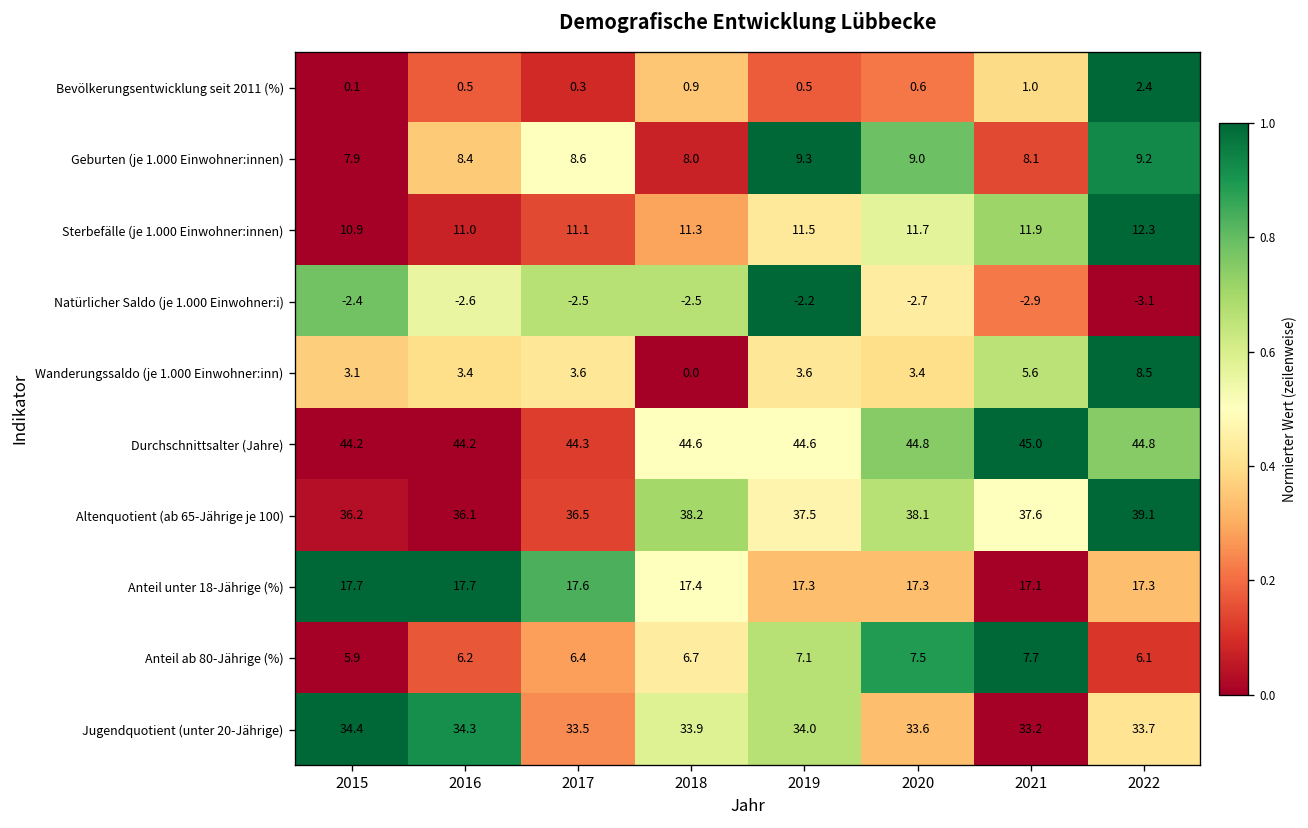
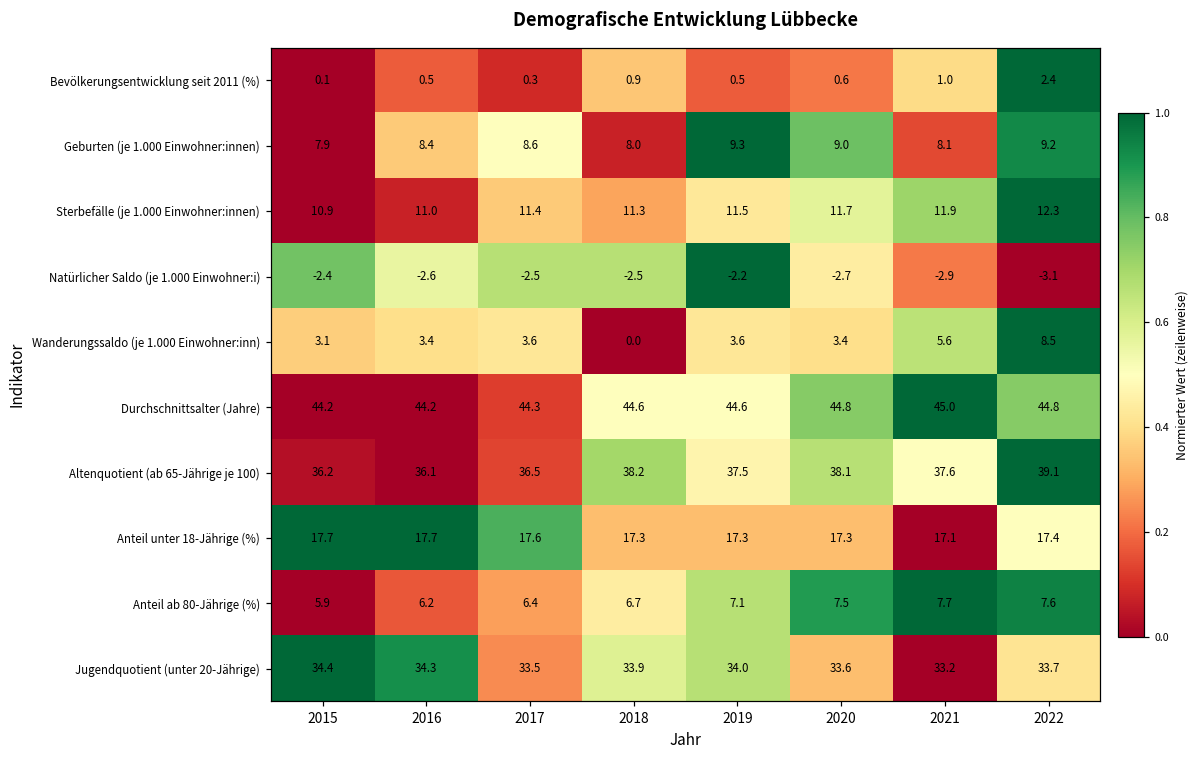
Sterbefälle (je 1.000 Einwohner:innen), 2017: 11.1 -> 11.4
Anteil unter 18-Jährige (%), 2018: 17.4 -> 17.3
Anteil unter 18-Jährige (%), 2022: 17.3 -> 17.4
Anteil ab 80-Jährige (%), 2022: 6.1 -> 7.6
